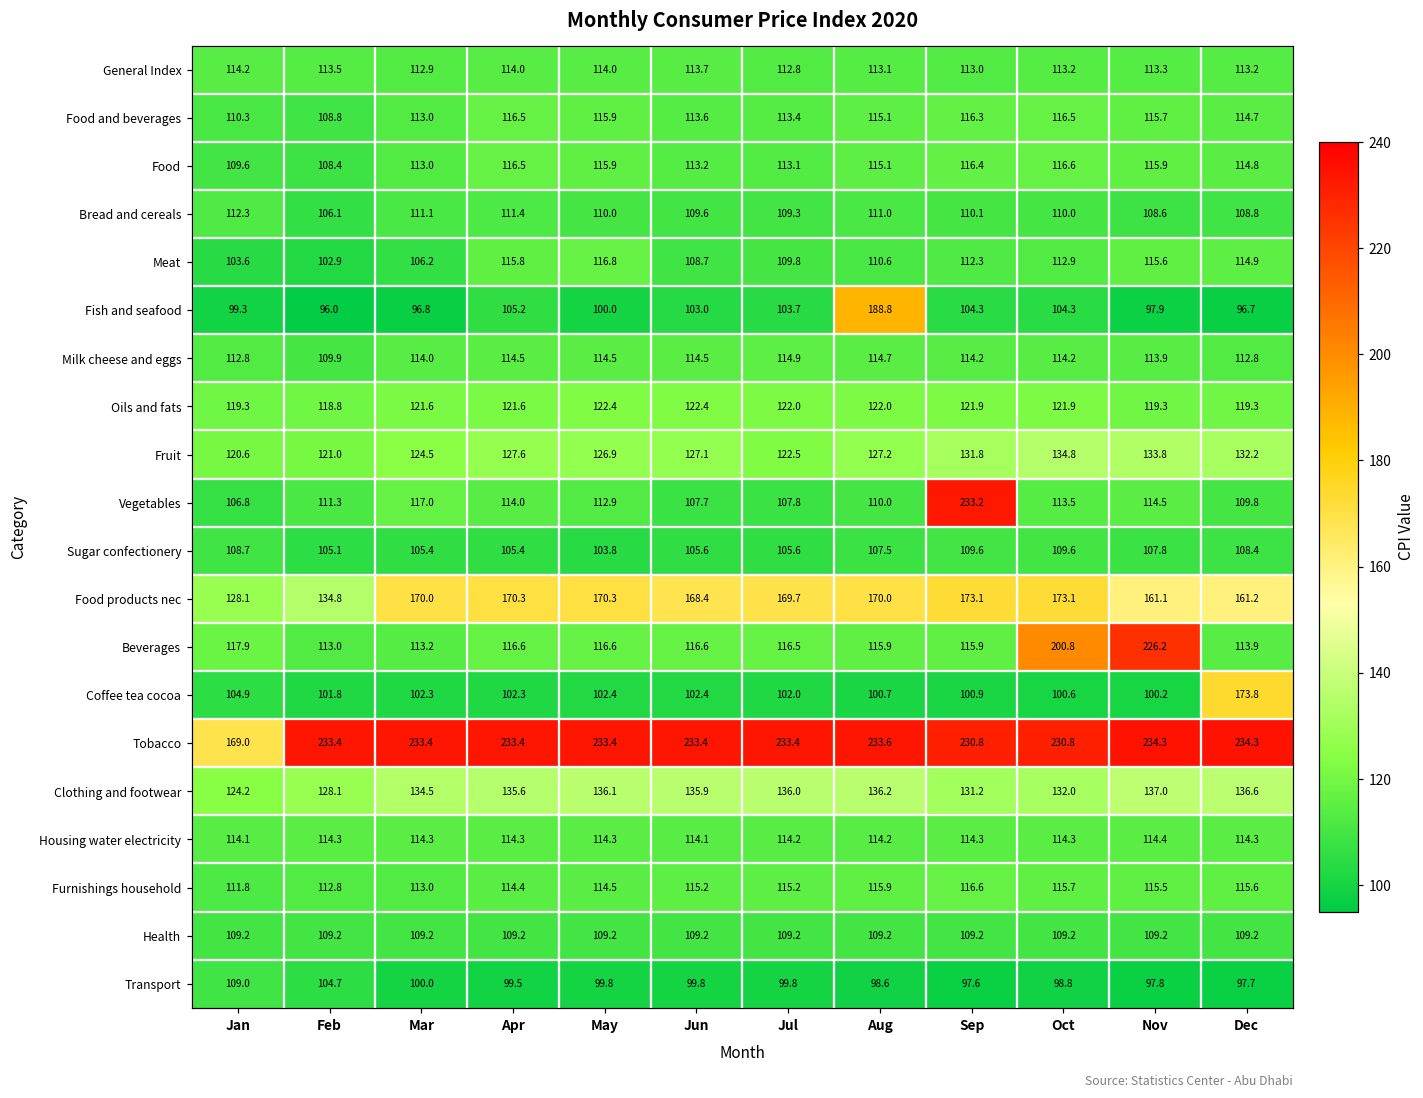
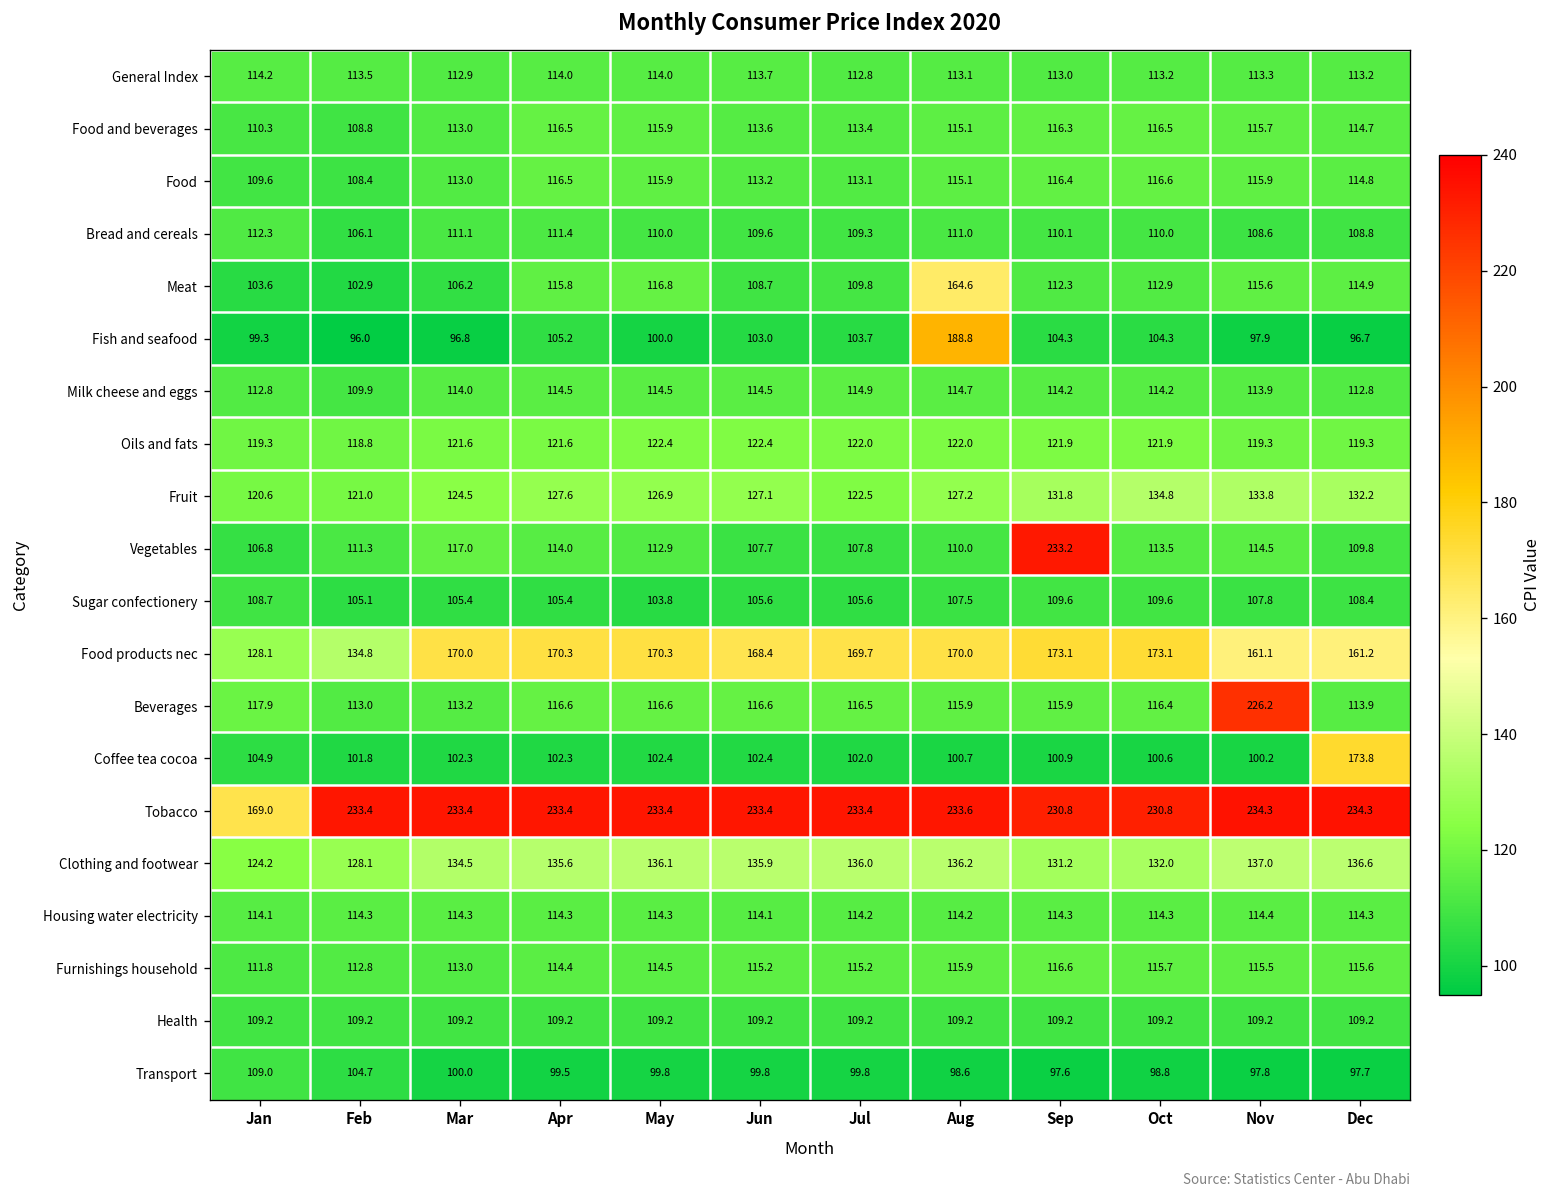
Meat, Aug: 110.6 -> 164.6
Beverages, Oct: 200.8 -> 116.4
